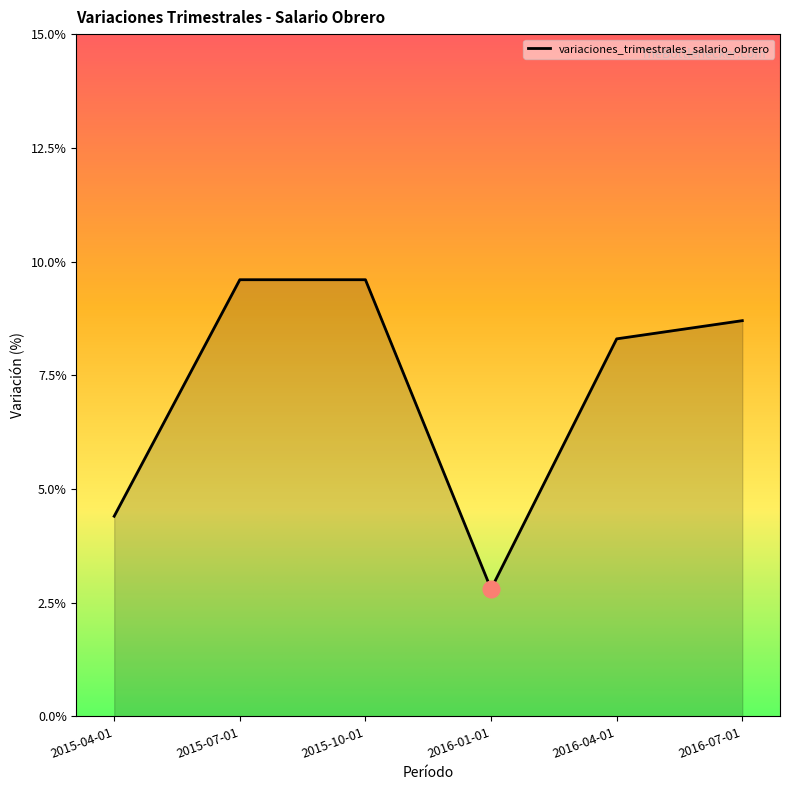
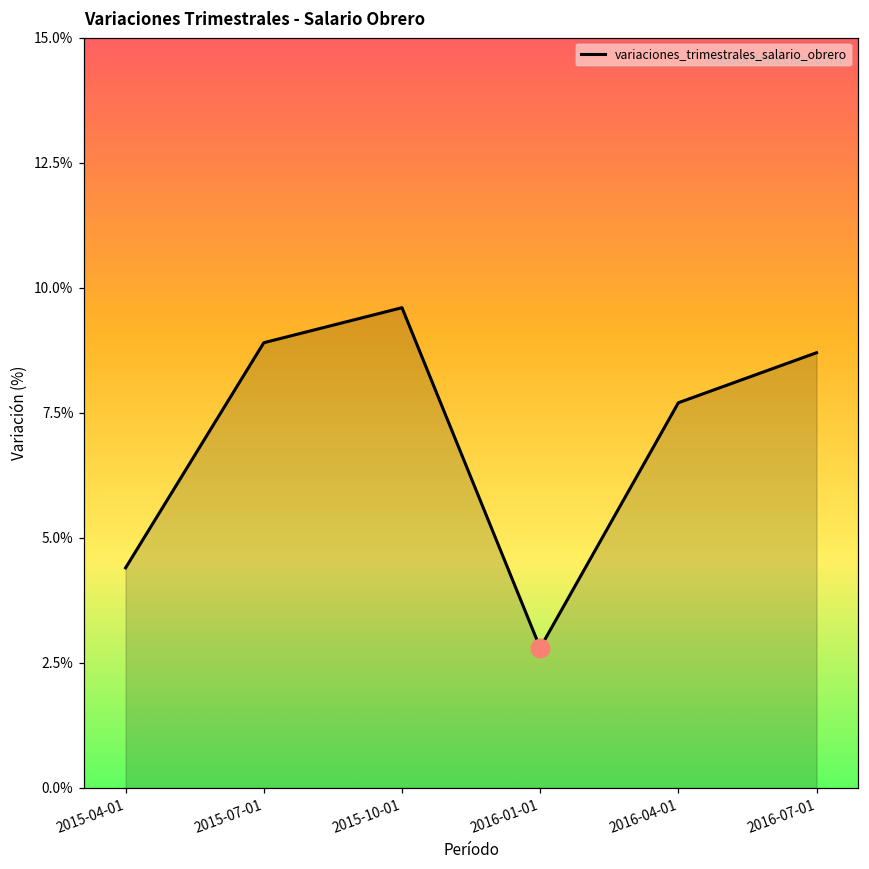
variaciones_trimestrales_salario_obrero, 2015-07-01: 9.6% -> 8.9%
variaciones_trimestrales_salario_obrero, 2016-04-01: 8.3% -> 7.7%
